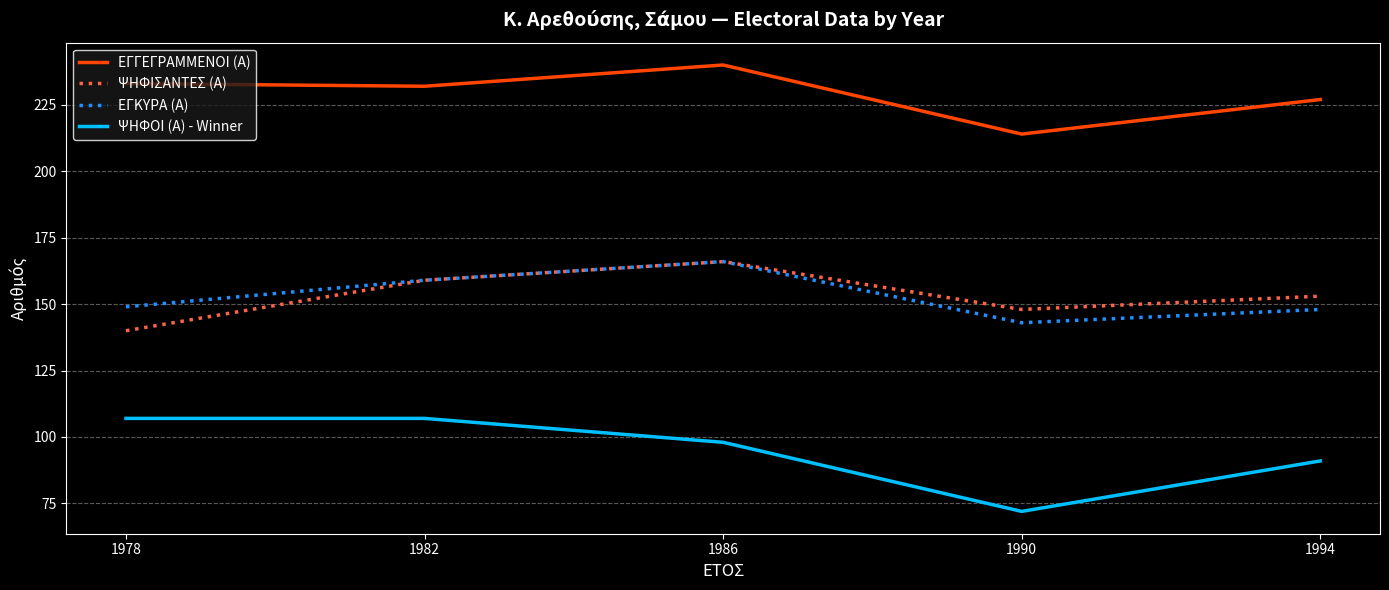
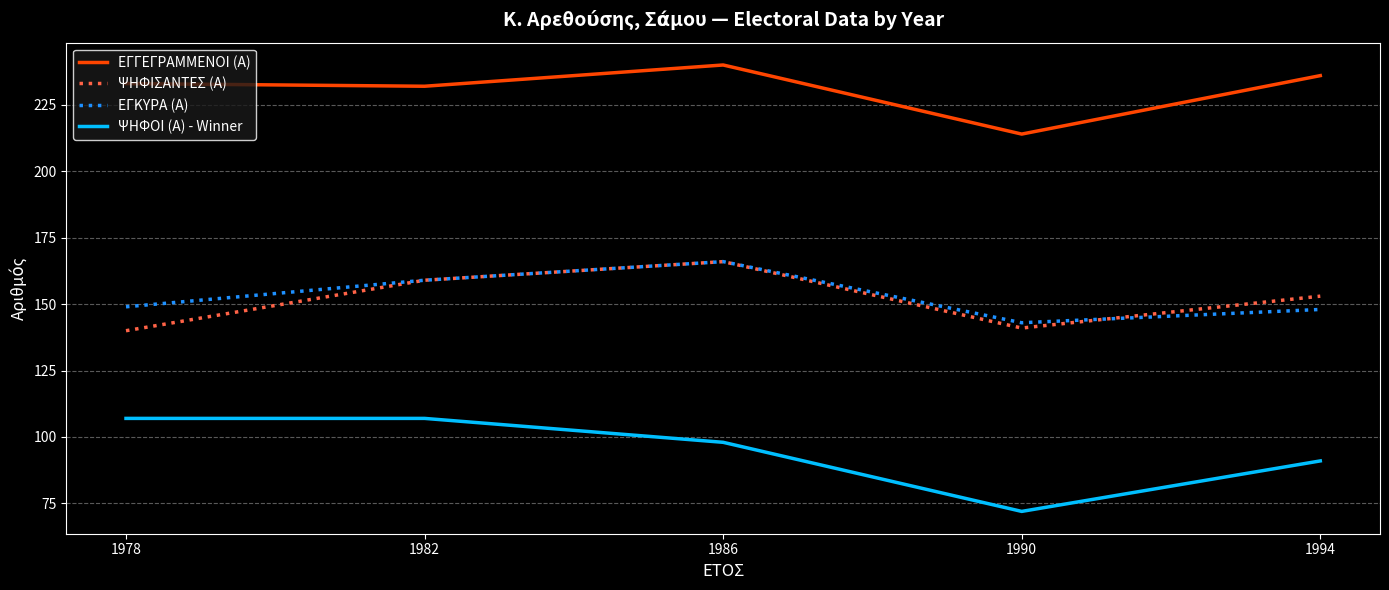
ΨΗΦΙΣΑΝΤΕΣ (Α), 1990: 148 -> 141
ΕΓΓΕΓΡΑΜΜΕΝΟΙ (Α), 1994: 227 -> 236
